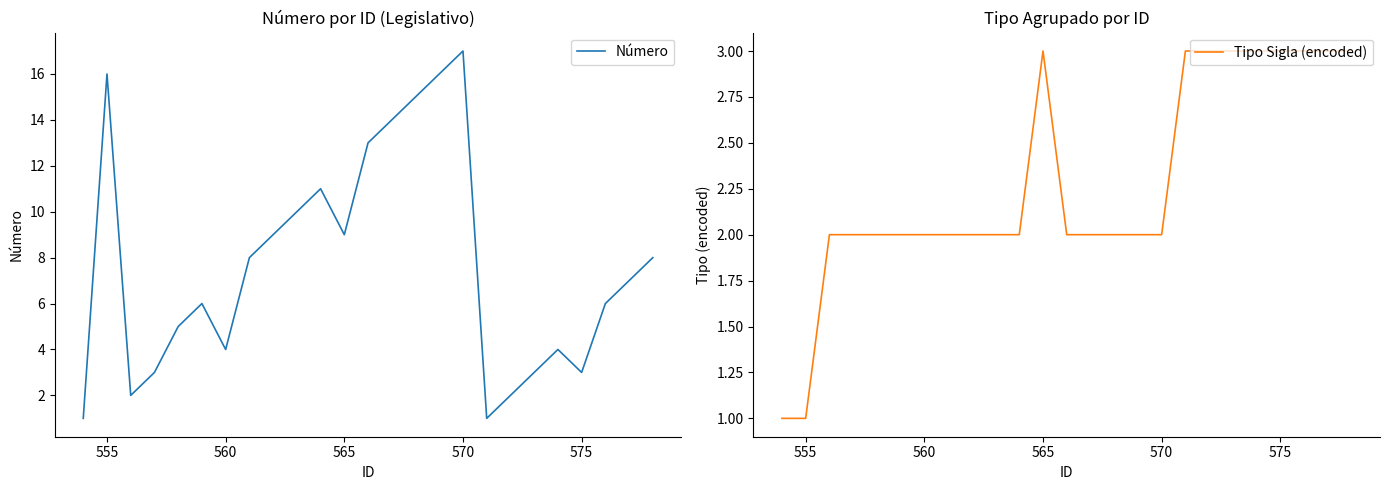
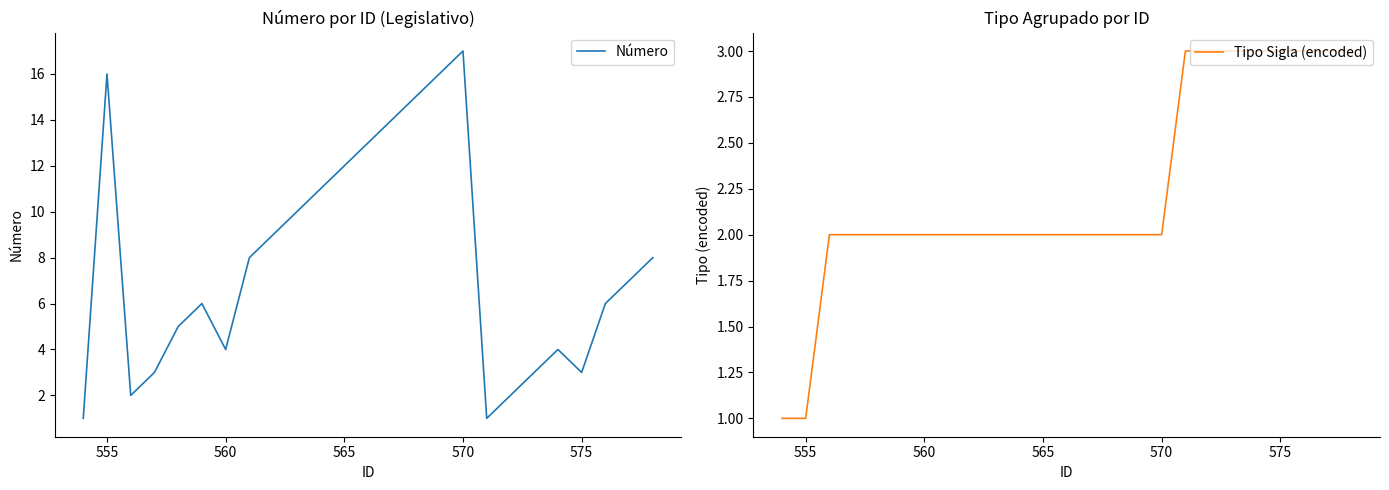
Número por ID (Legislativo), 565: 9 -> 12
Tipo Agrupado por ID, 565: 3 -> 2
